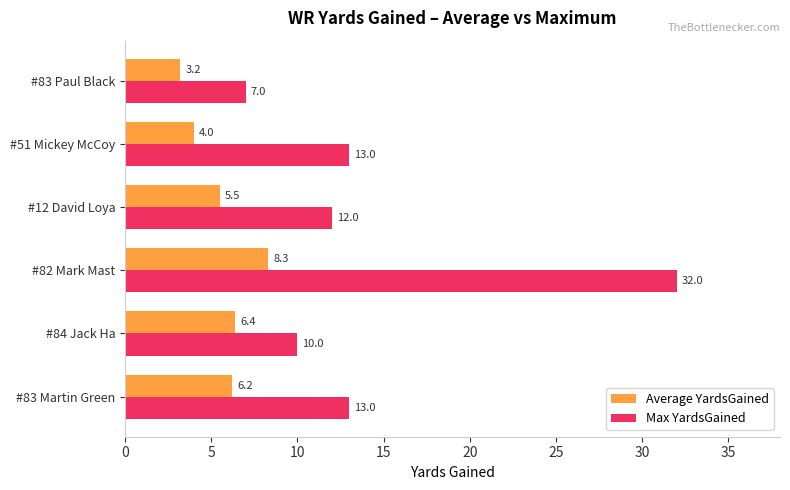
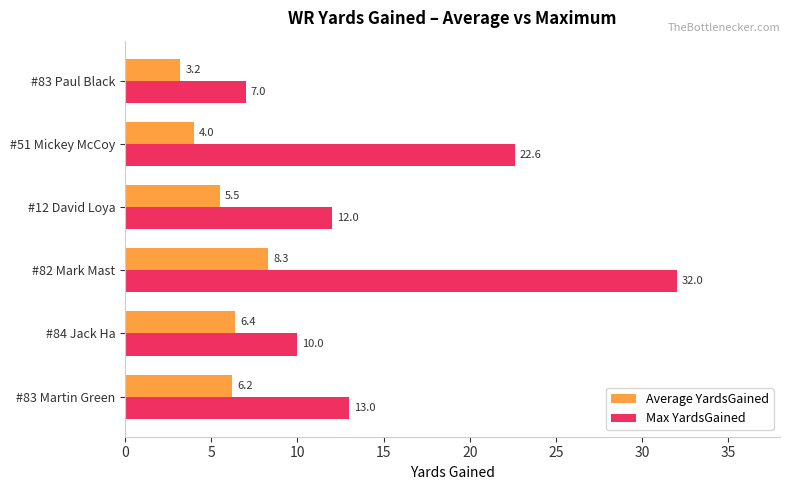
Max YardsGained, #51 Mickey McCoy: 13.0 -> 22.6
